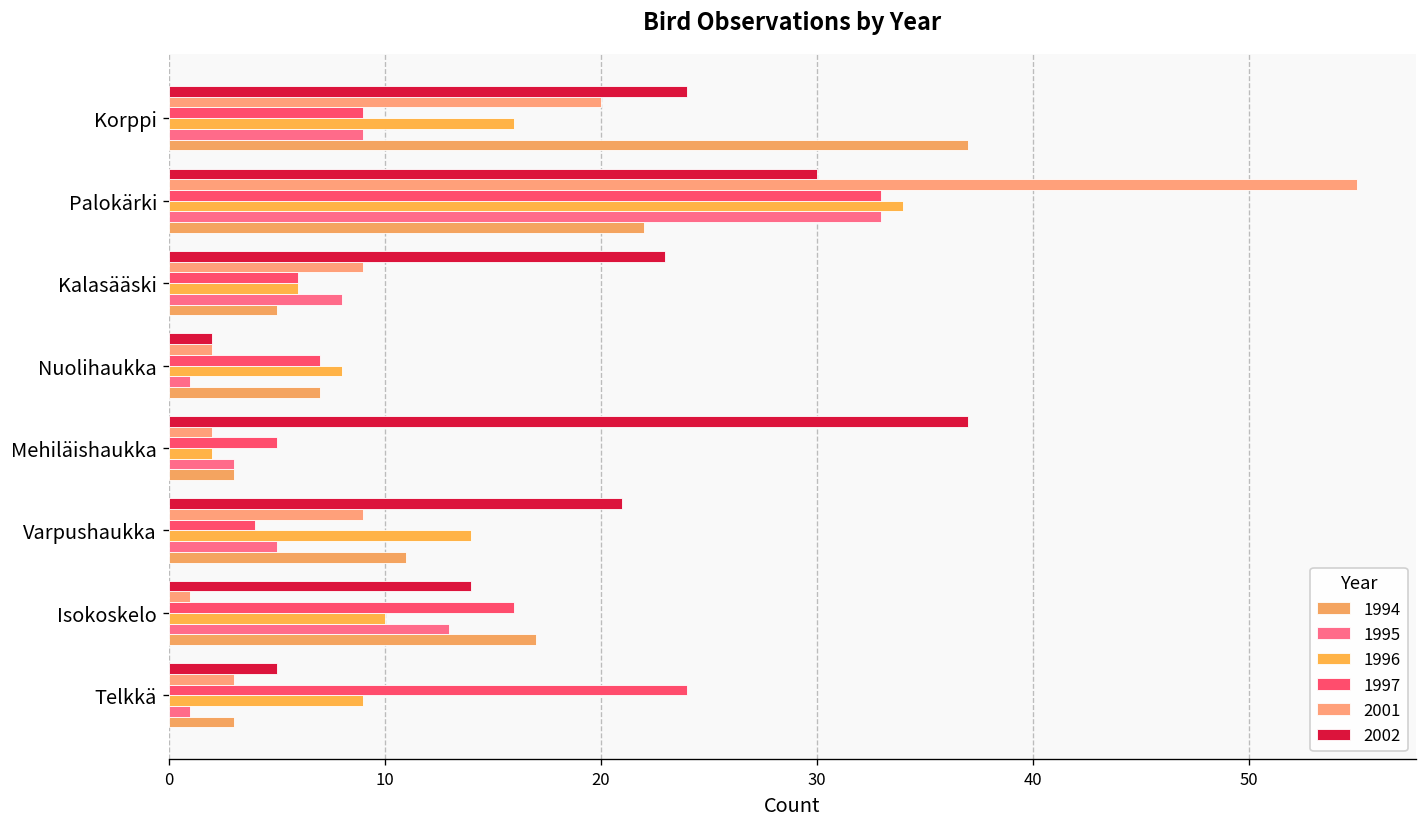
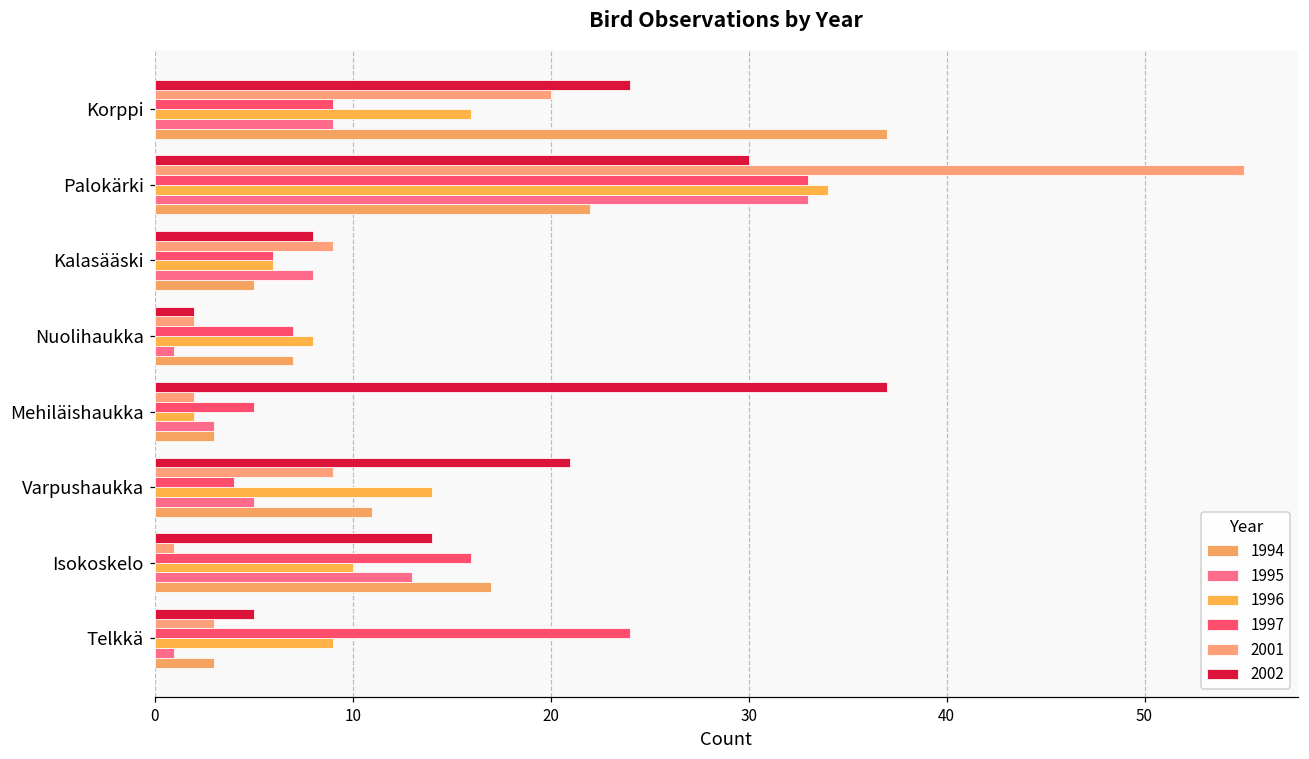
2002, Kalasääski: 23 -> 8
